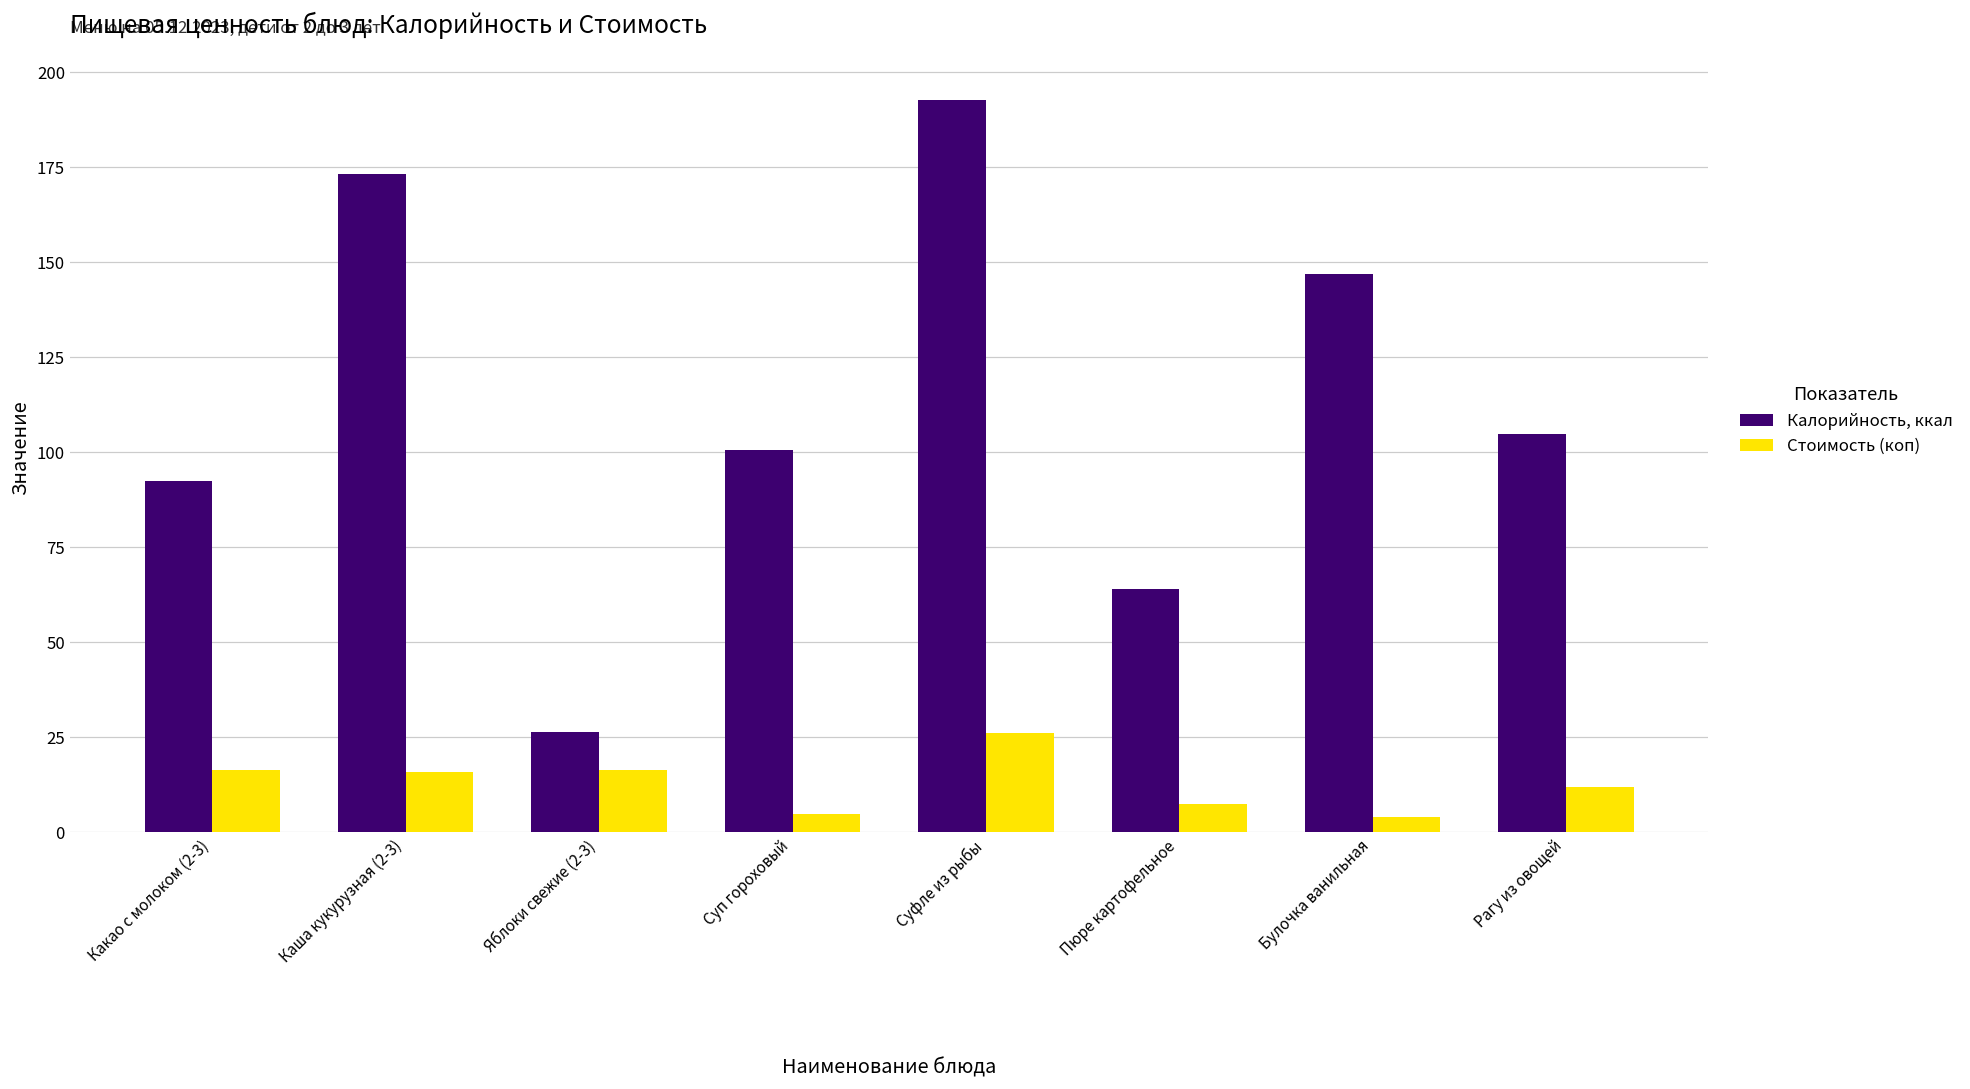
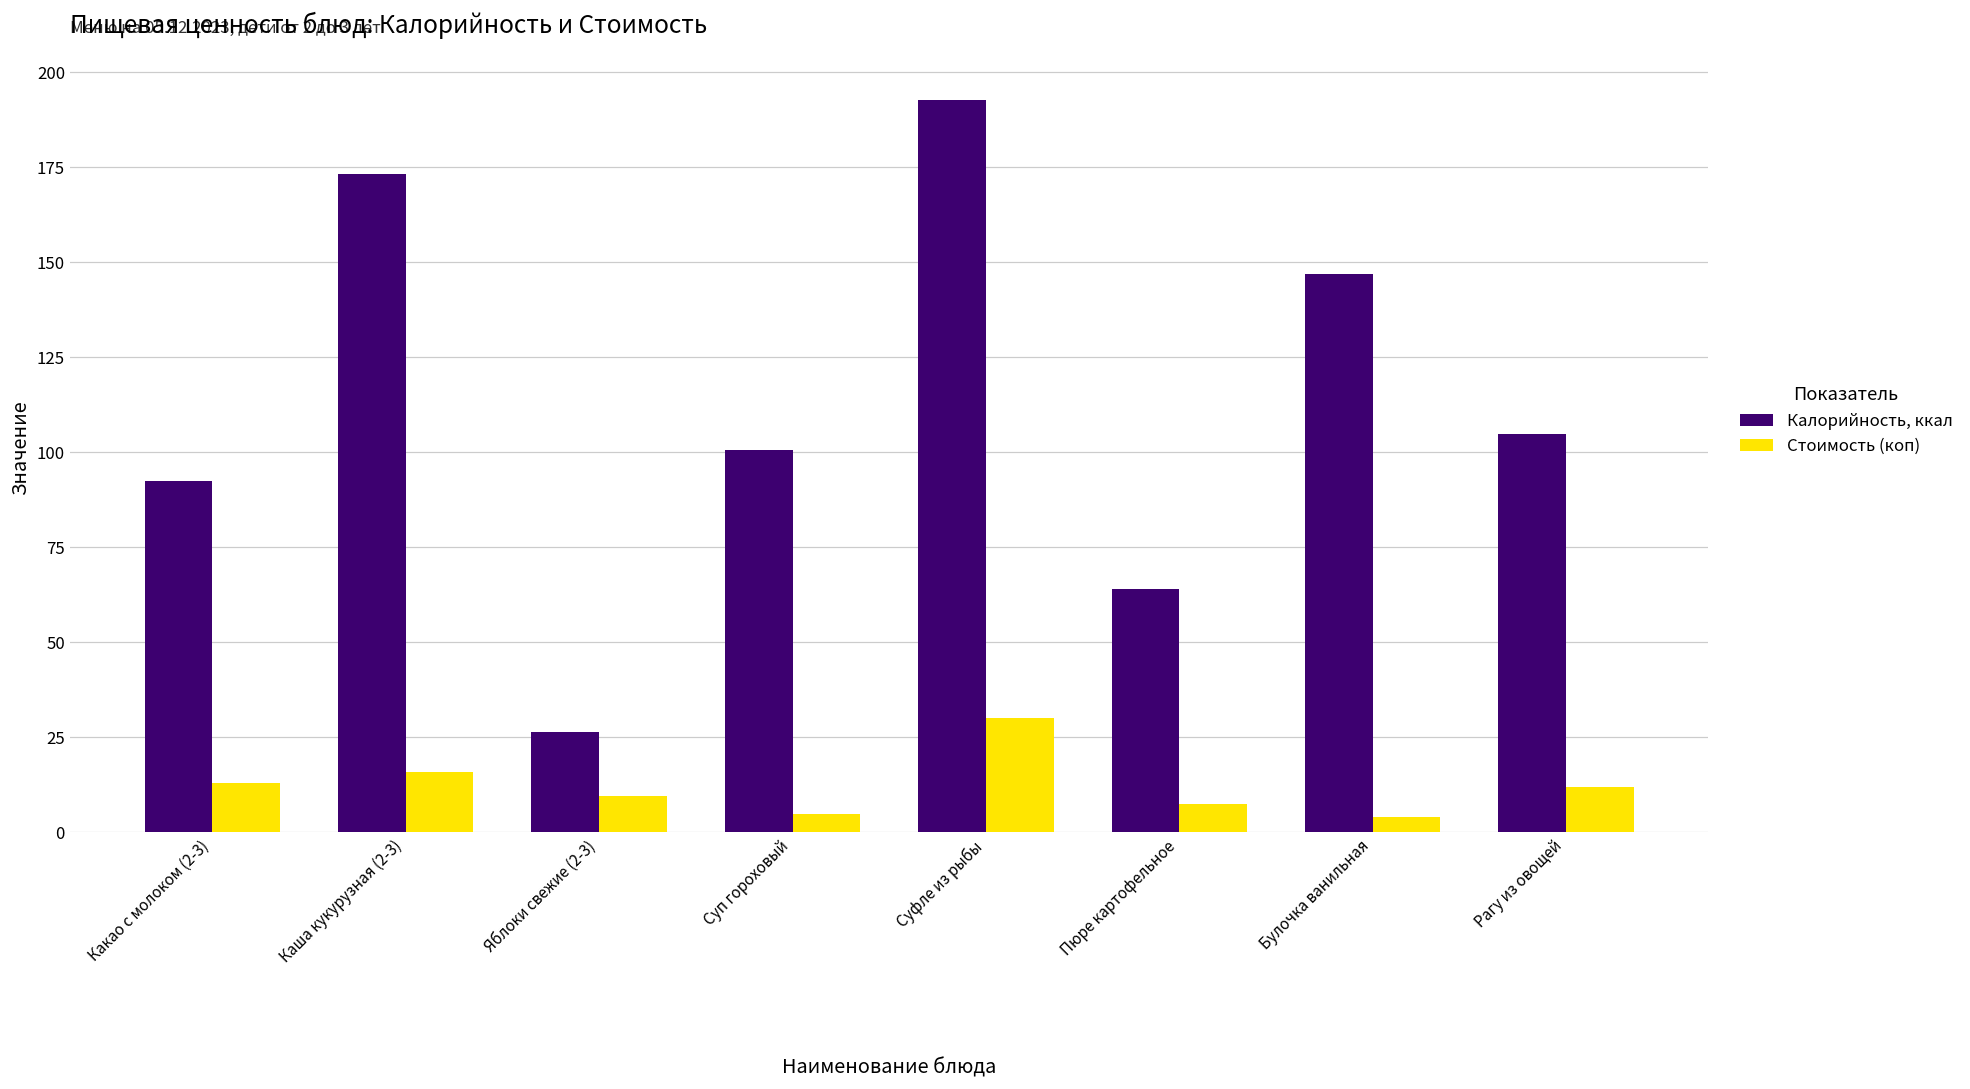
Стоимость (коп), Какао с молоком (2-3): 16 -> 13
Стоимость (коп), Яблоки свежие (2-3): 16 -> 10
Стоимость (коп), Суфле из рыбы: 26 -> 30
